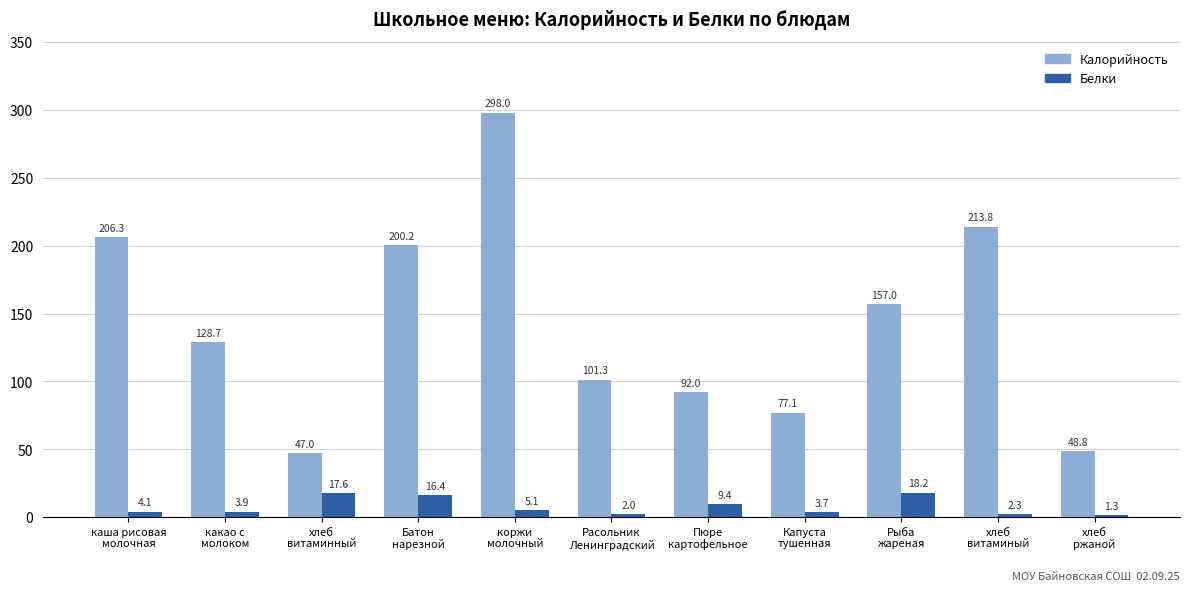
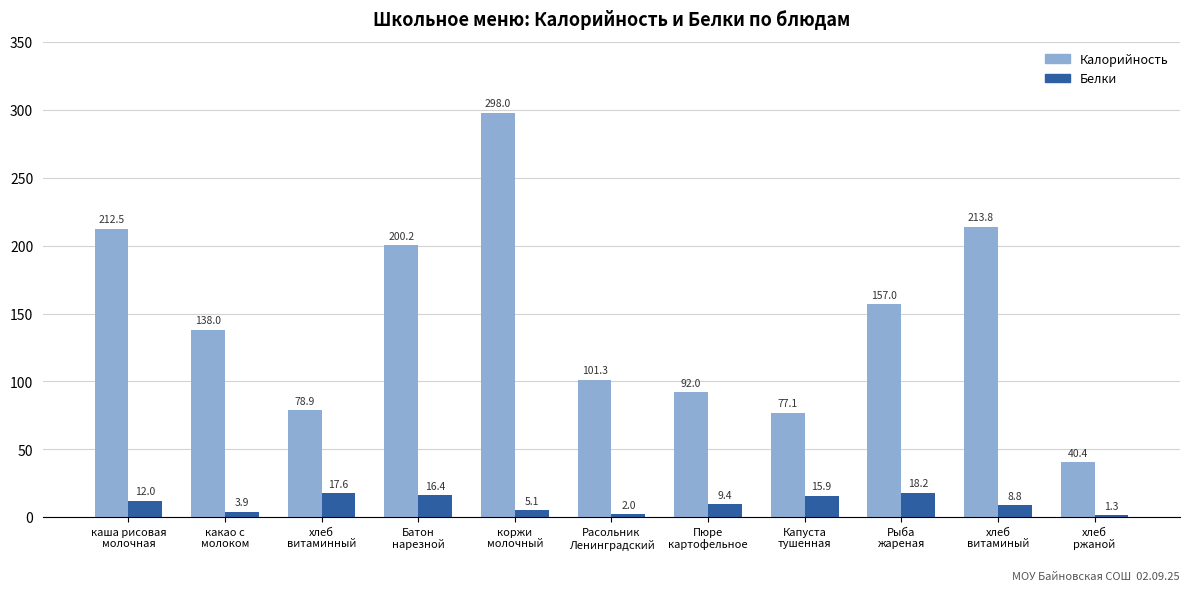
Калорийность, каша рисовая молочная: 206.3 -> 212.5
Белки, каша рисовая молочная: 4.1 -> 12.0
Калорийность, какао с молоком: 128.7 -> 138.0
Калорийность, хлеб витаминный: 47.0 -> 78.9
Белки, Капуста тушенная: 3.7 -> 15.9
Белки, хлеб витаминый: 2.3 -> 8.8
Калорийность, хлеб ржаной: 48.8 -> 40.4
